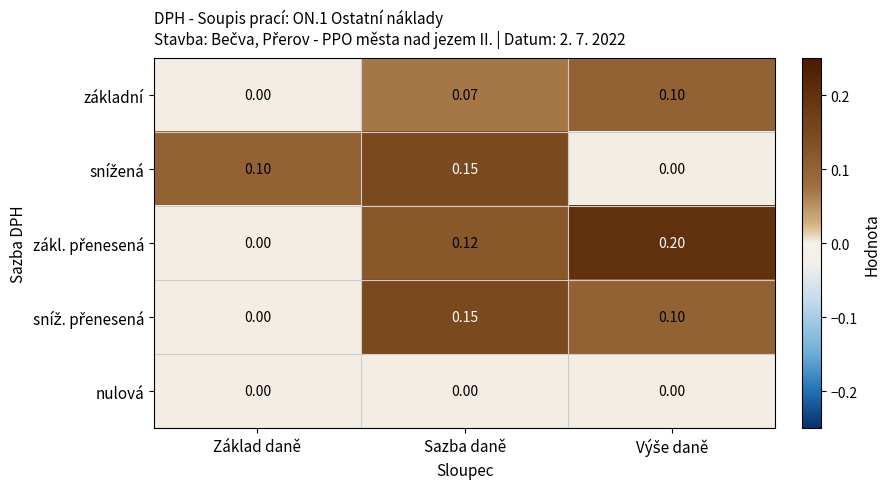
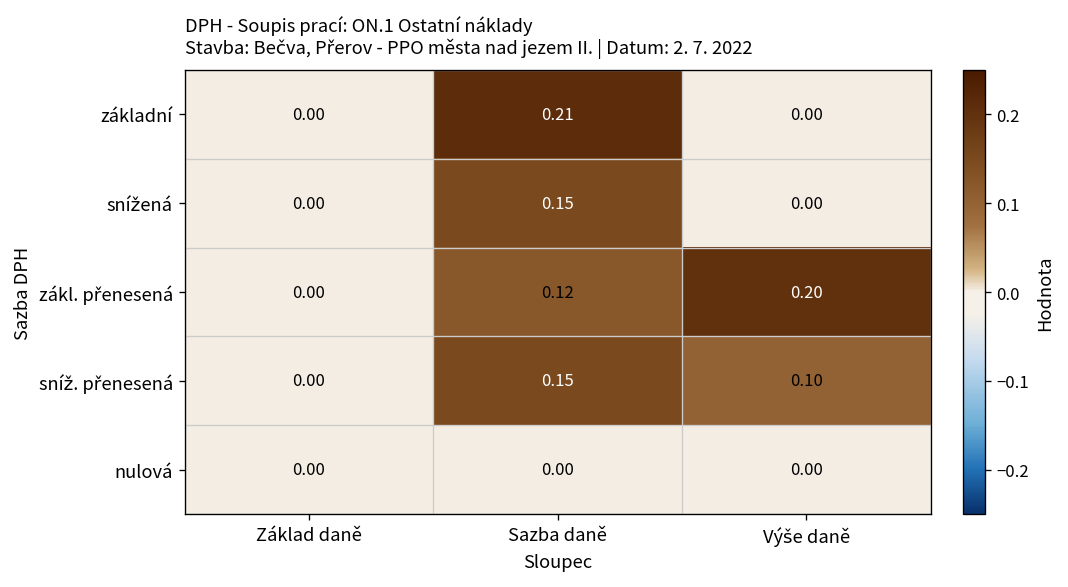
základní, Sazba daně: 0.07 -> 0.21
základní, Výše daně: 0.10 -> 0.00
snížená, Základ daně: 0.10 -> 0.00
